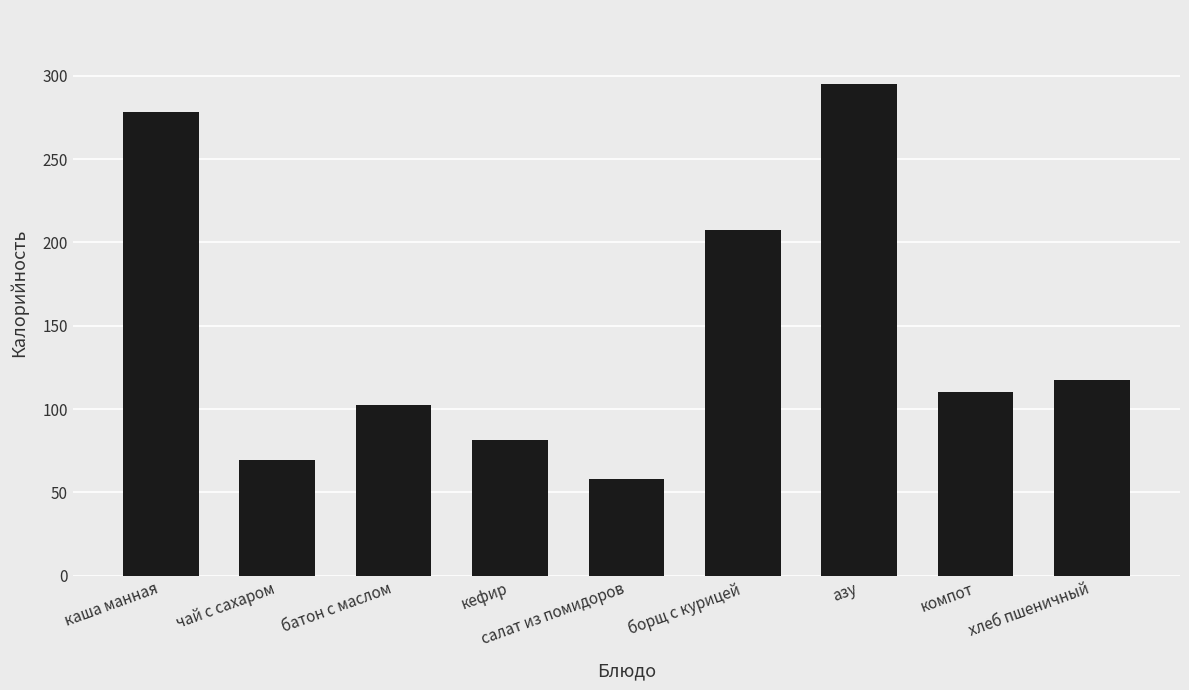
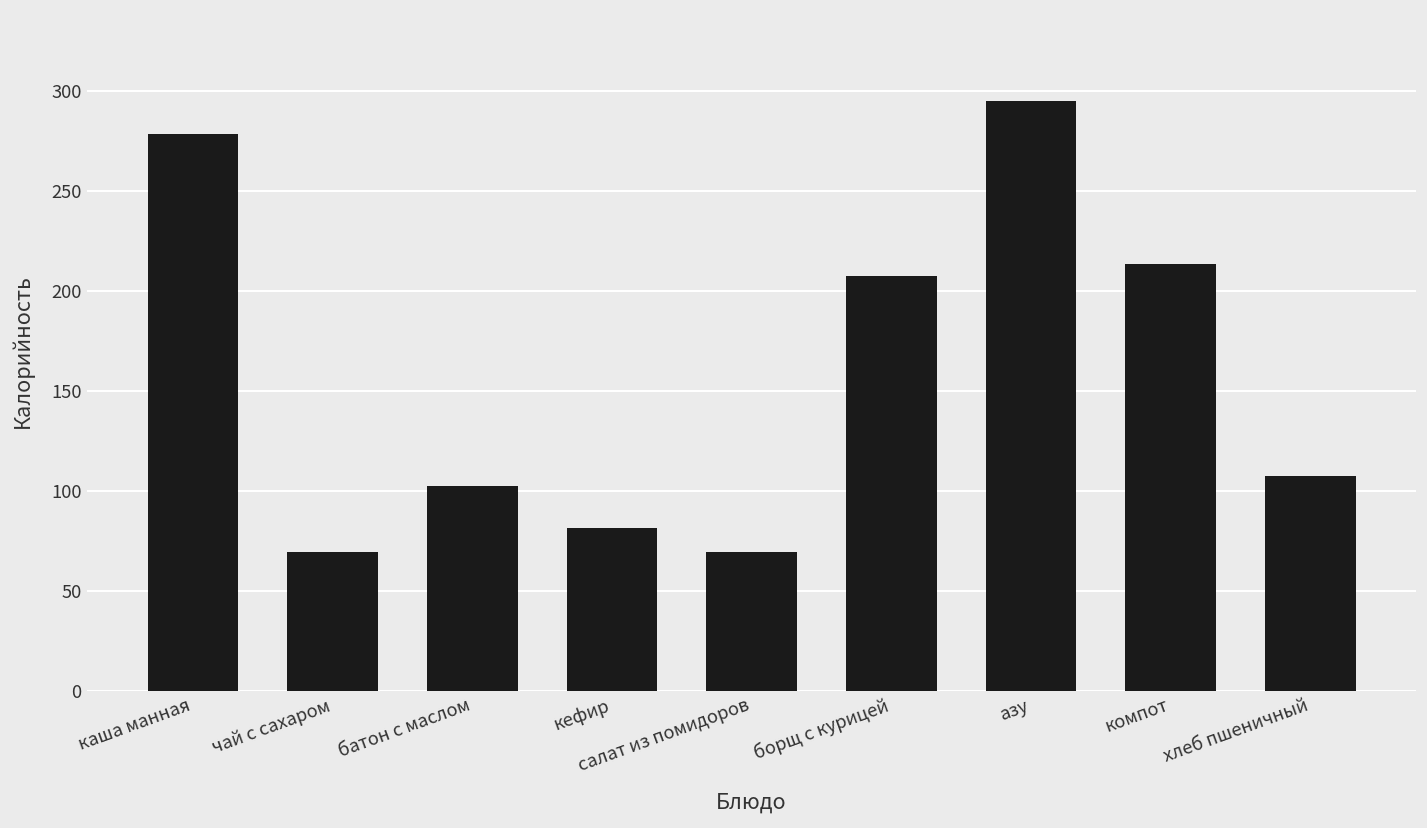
салат из помидоров: 58 -> 70
компот: 110 -> 213
хлеб пшеничный: 118 -> 108
